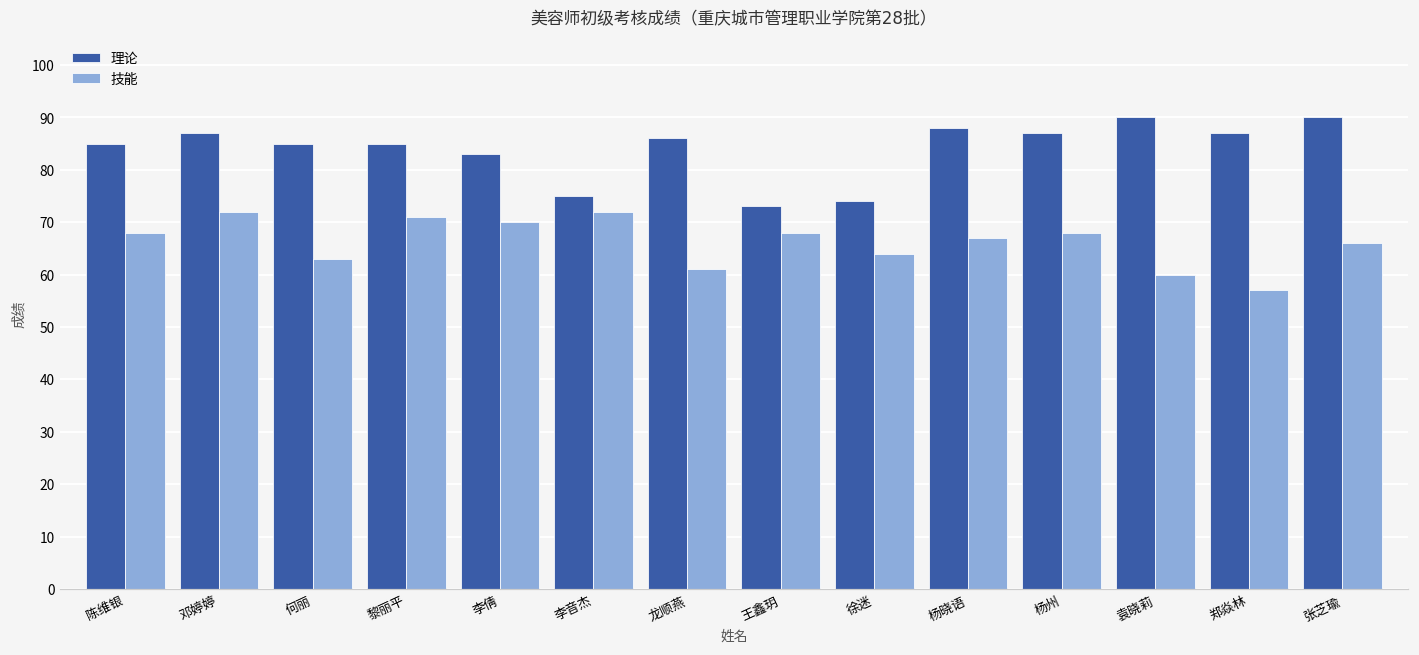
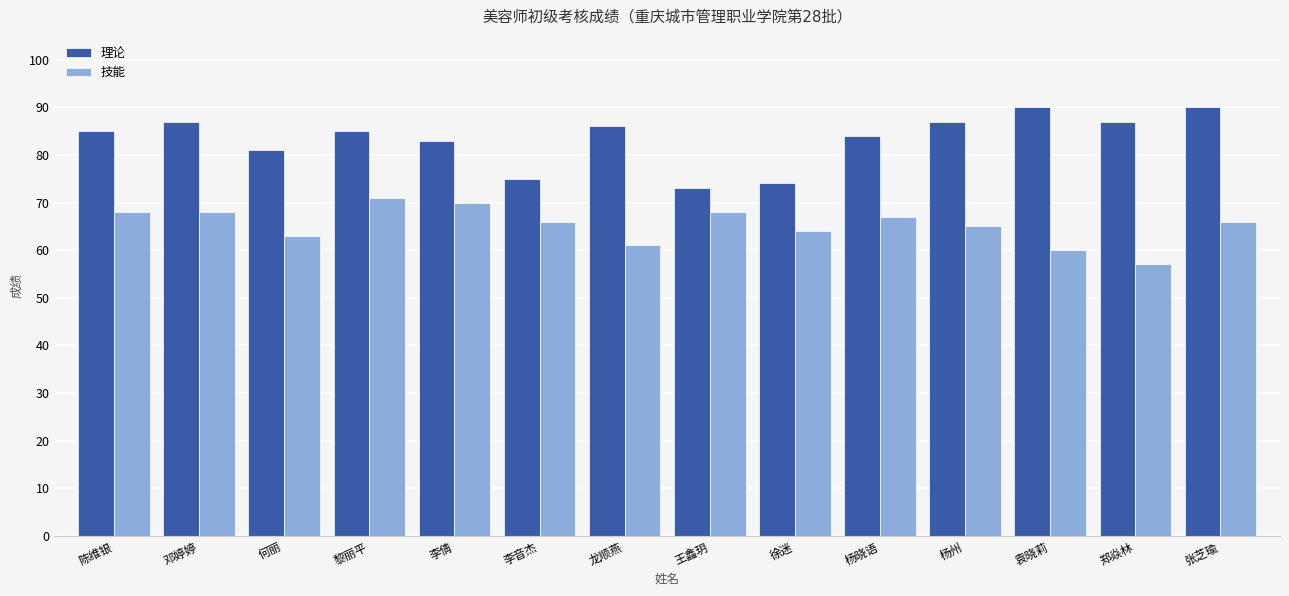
技能, 邓婷婷: 72 -> 68
理论, 何丽: 85 -> 81
技能, 李音杰: 72 -> 66
理论, 杨晓语: 88 -> 84
技能, 杨州: 68 -> 65
